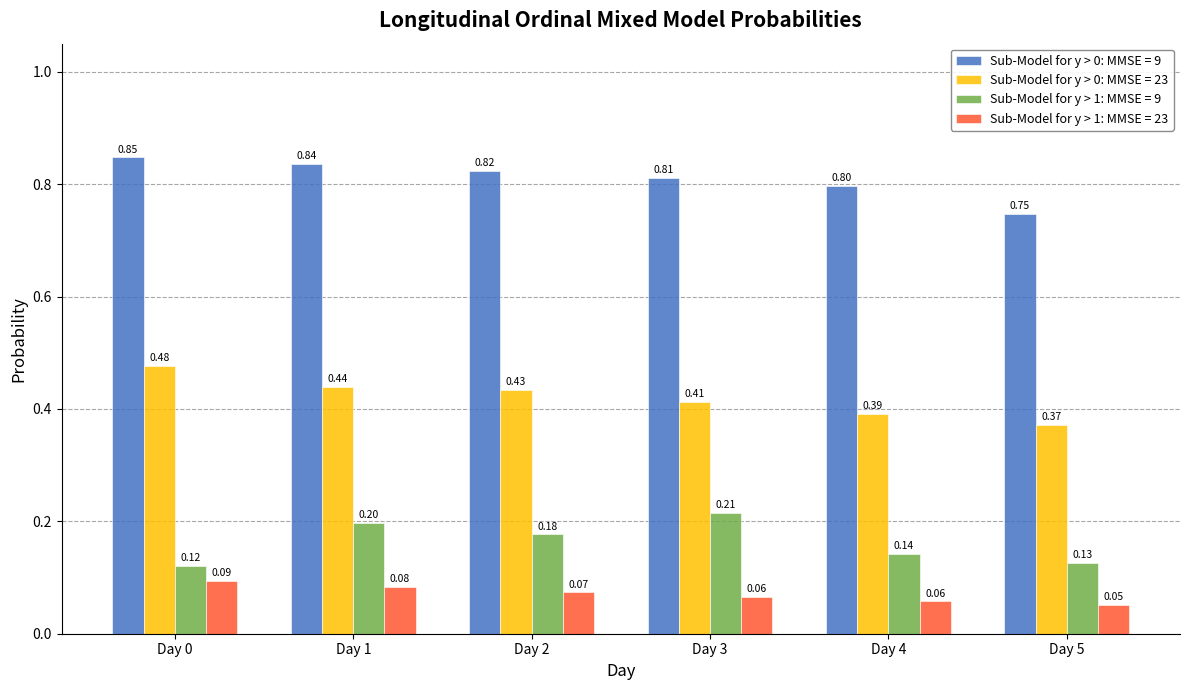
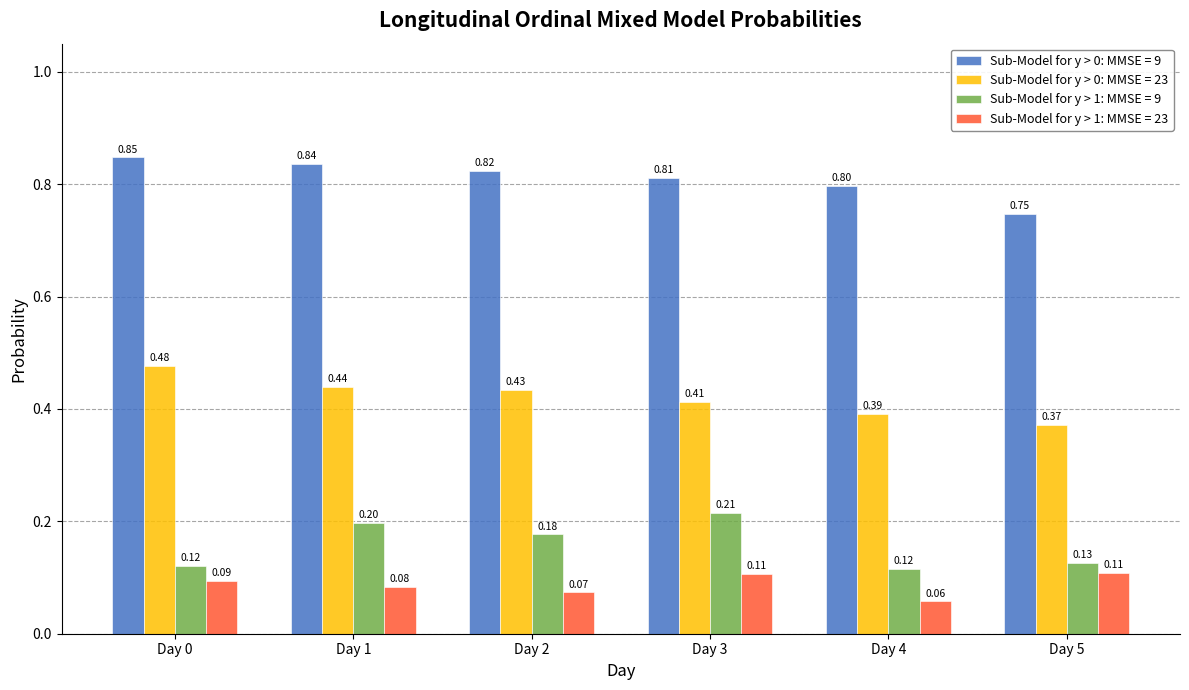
Sub-Model for y > 1: MMSE = 23, Day 3: 0.06 -> 0.11
Sub-Model for y > 1: MMSE = 9, Day 4: 0.14 -> 0.12
Sub-Model for y > 1: MMSE = 23, Day 5: 0.05 -> 0.11
